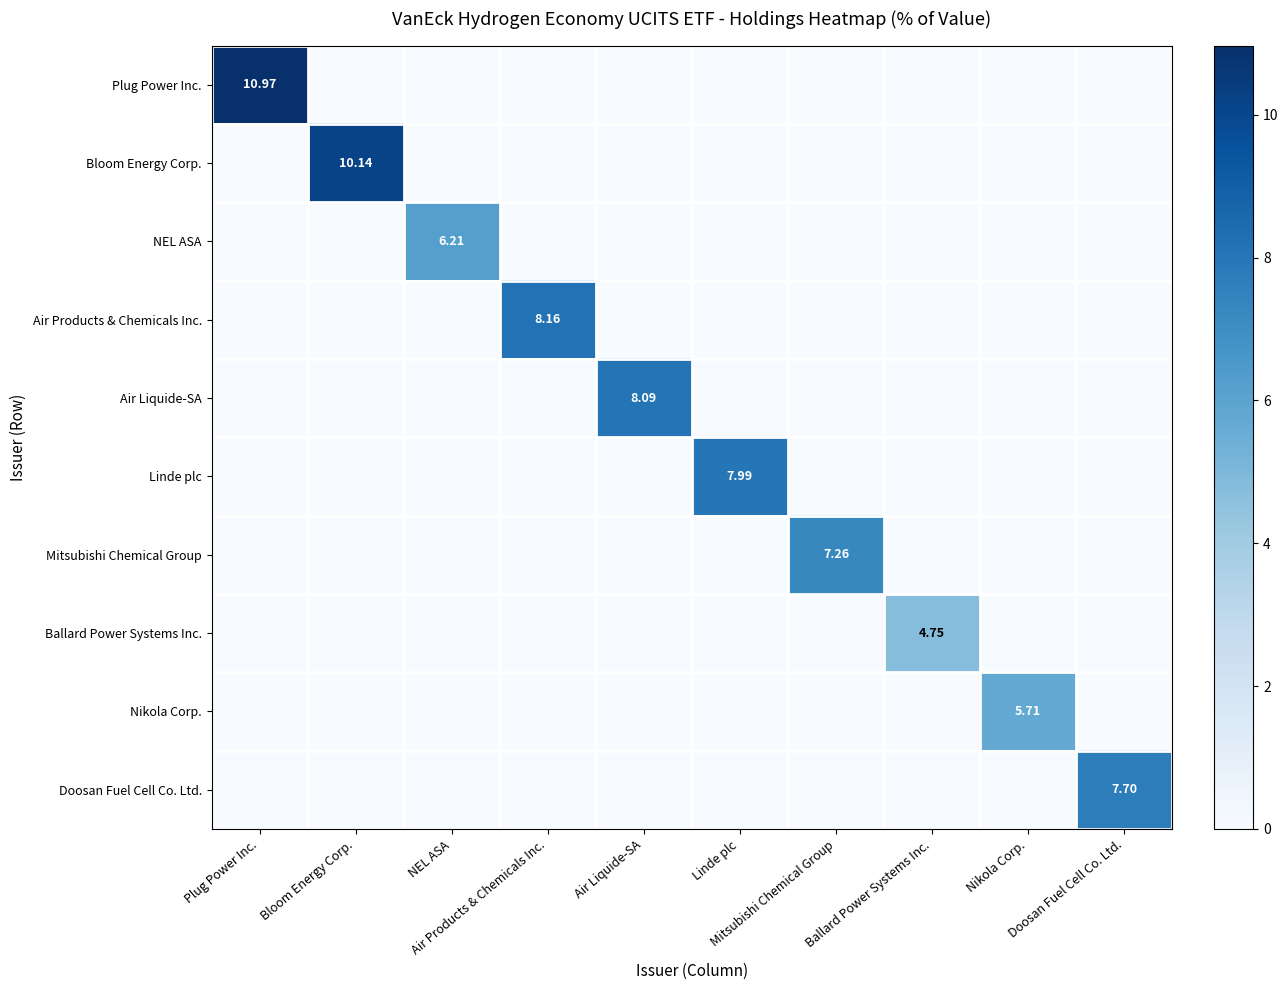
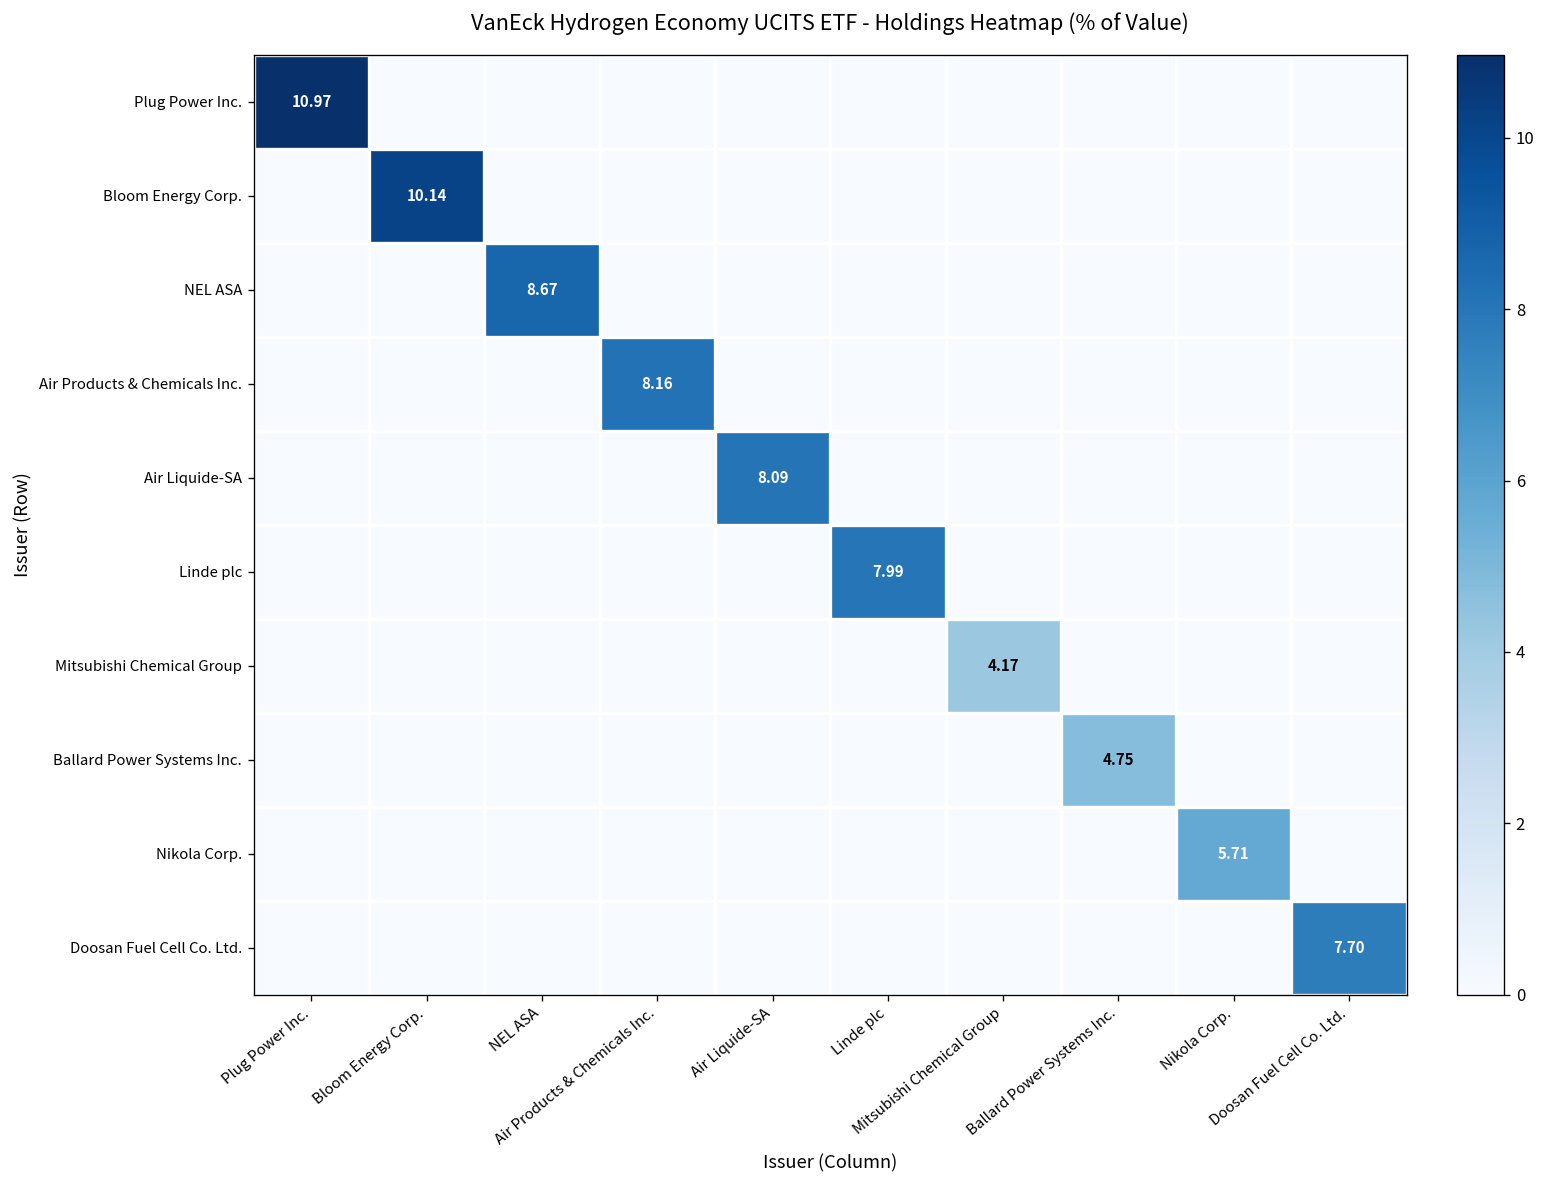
NEL ASA, NEL ASA: 6.21 -> 8.67
Mitsubishi Chemical Group, Mitsubishi Chemical Group: 7.26 -> 4.17
